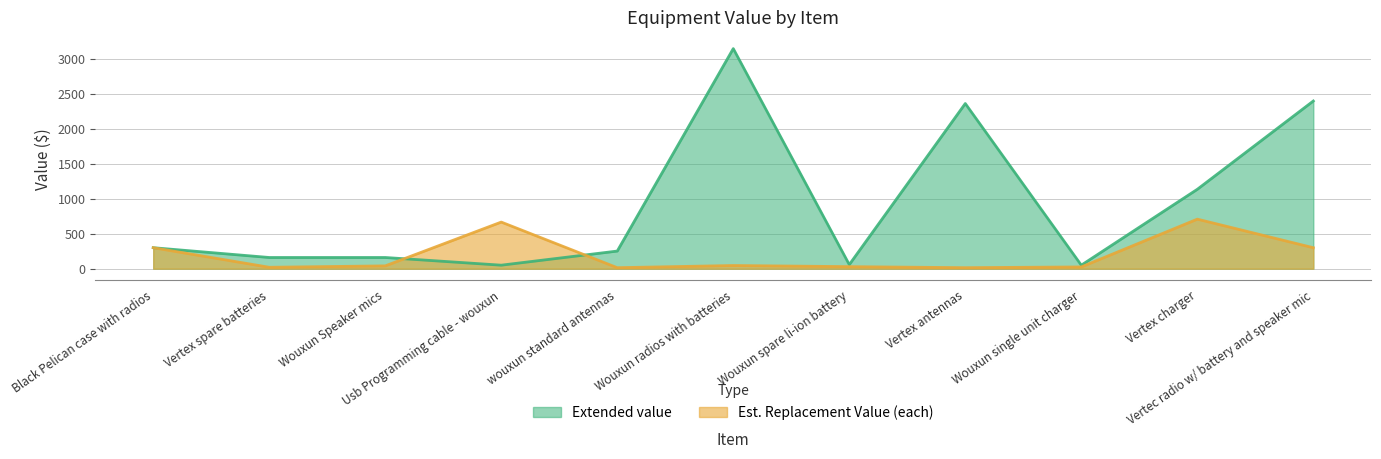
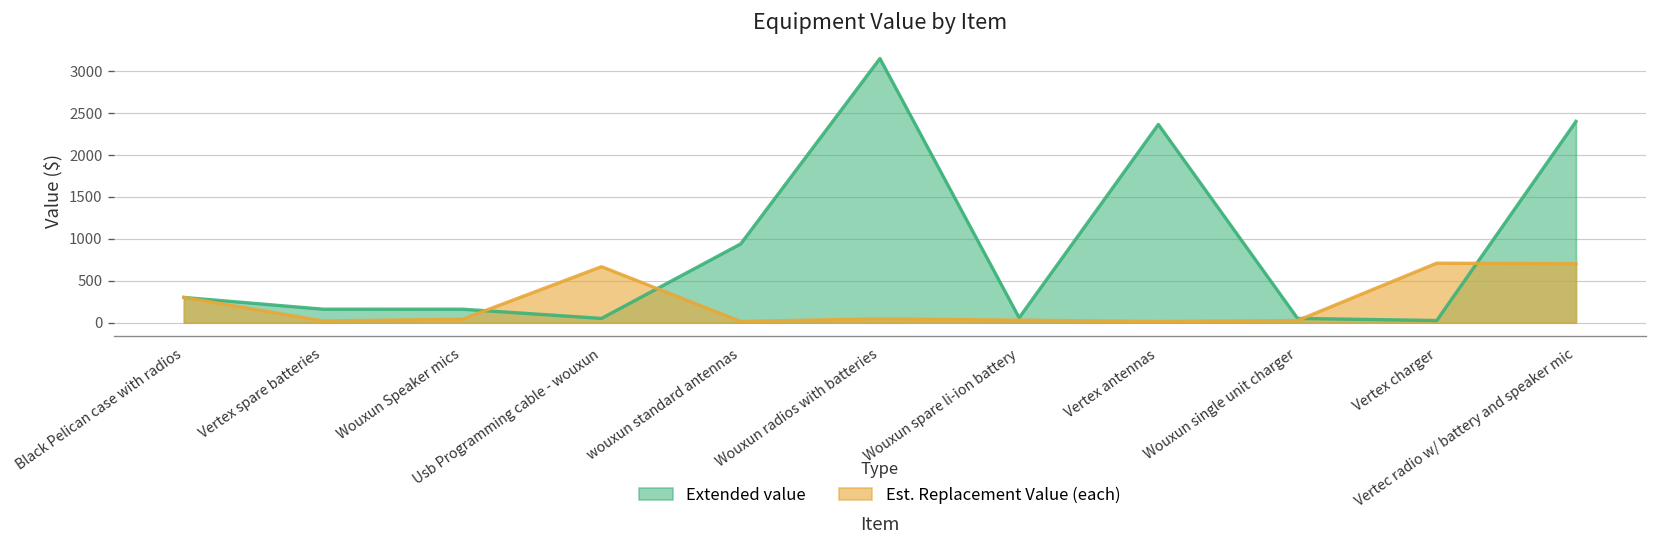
Extended value, wouxun standard antennas: 300 -> 900
Extended value, Vertex charger: 1100 -> 0
Est. Replacement Value (each), Vertec radio w/ battery and speaker mic: 300 -> 700
